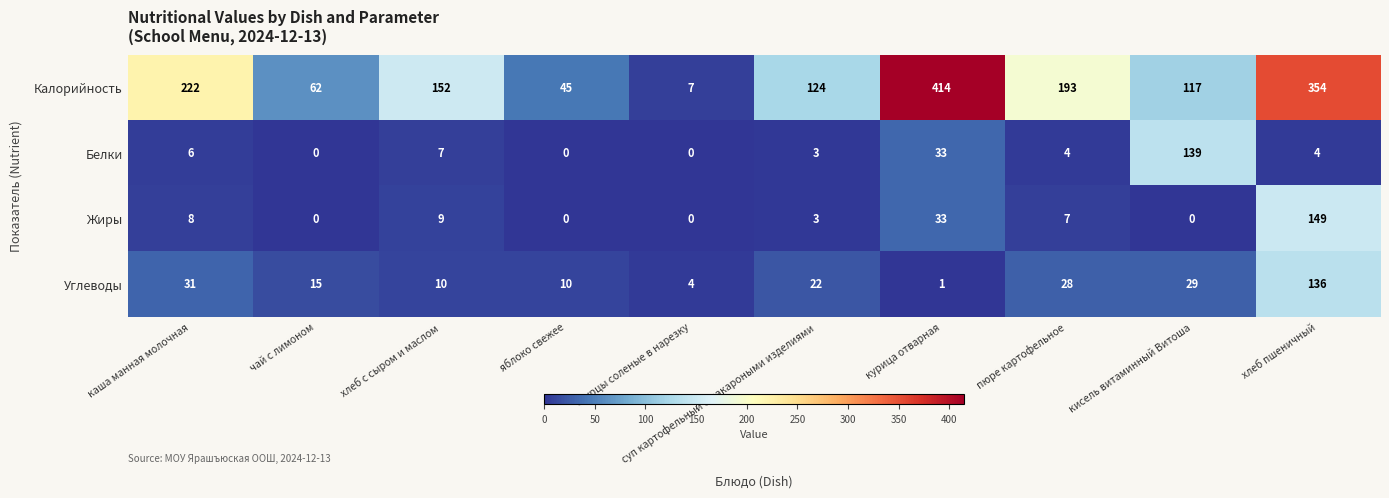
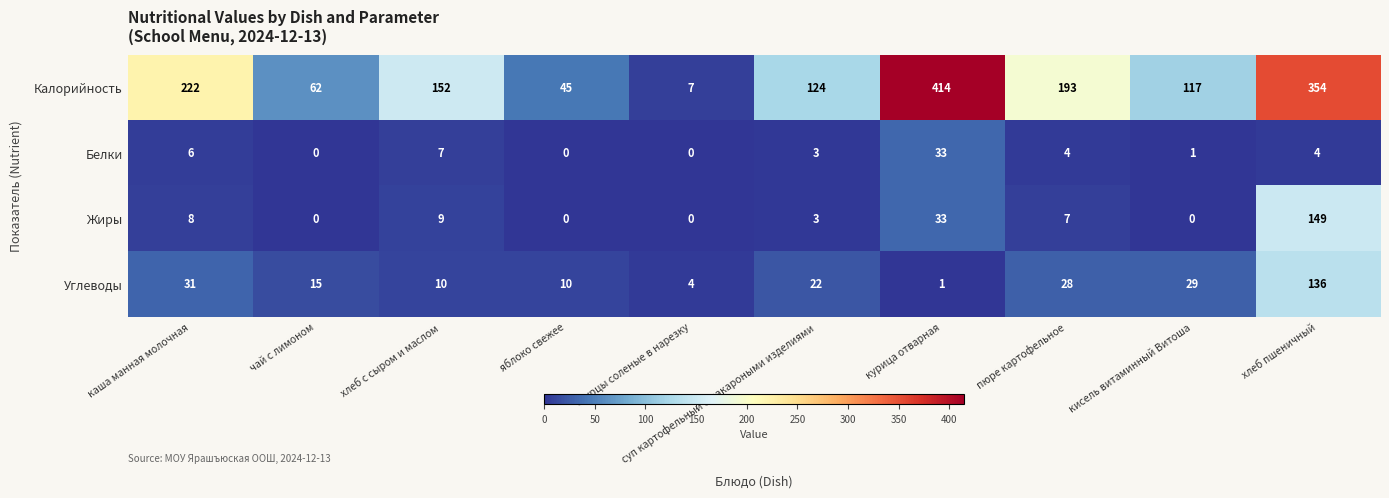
Белки, кисель витаминный Витоша: 139 -> 1
